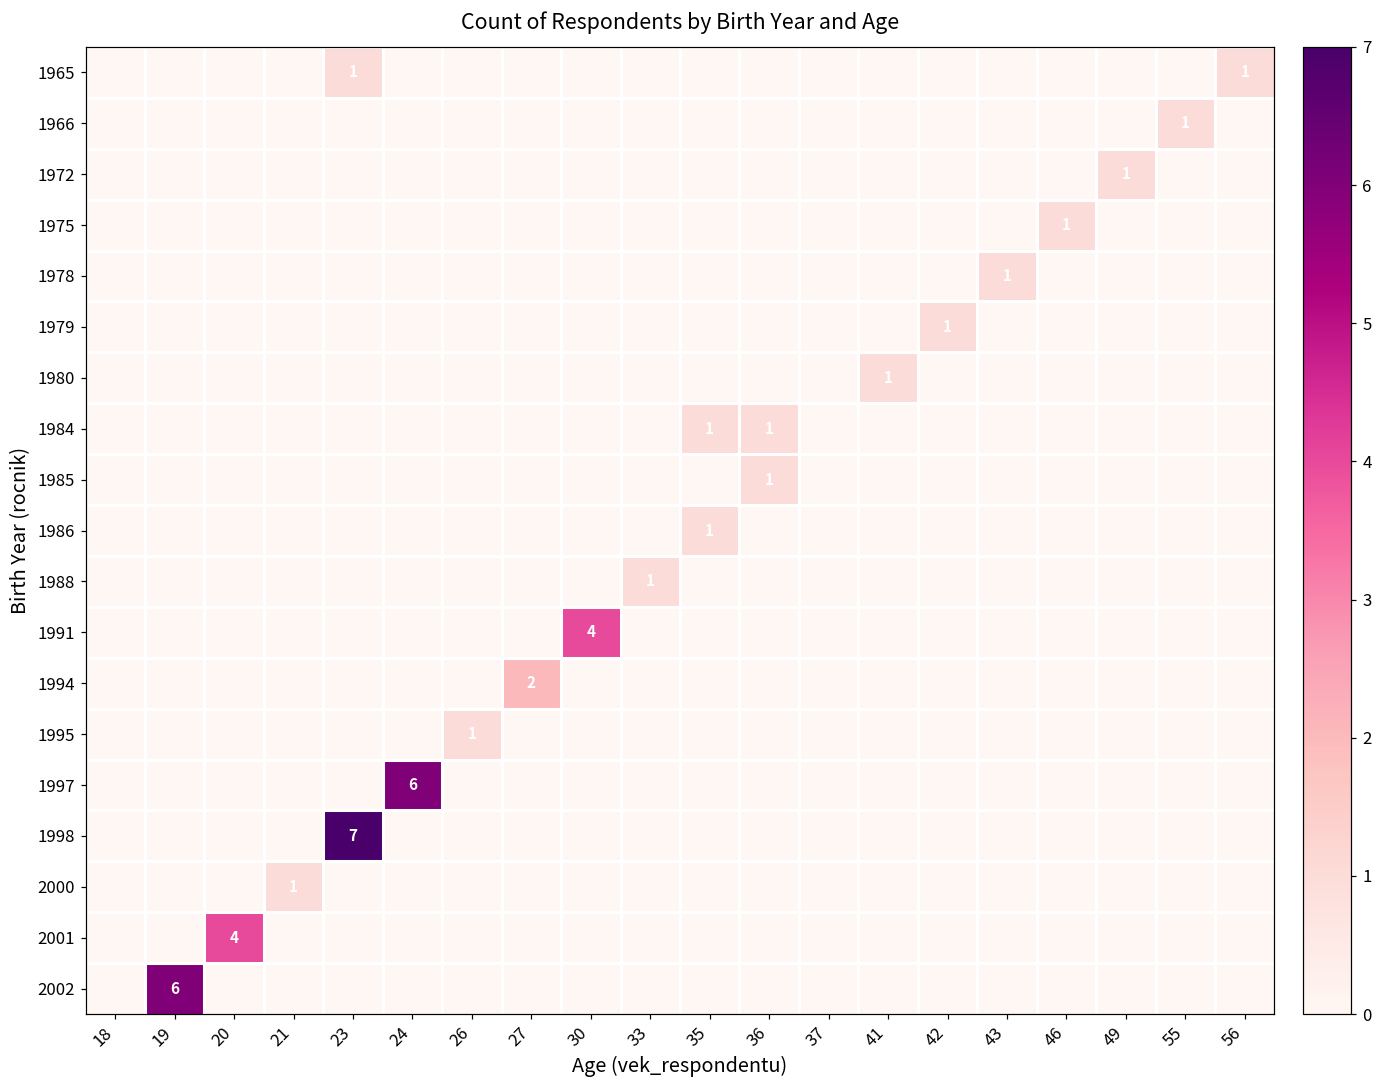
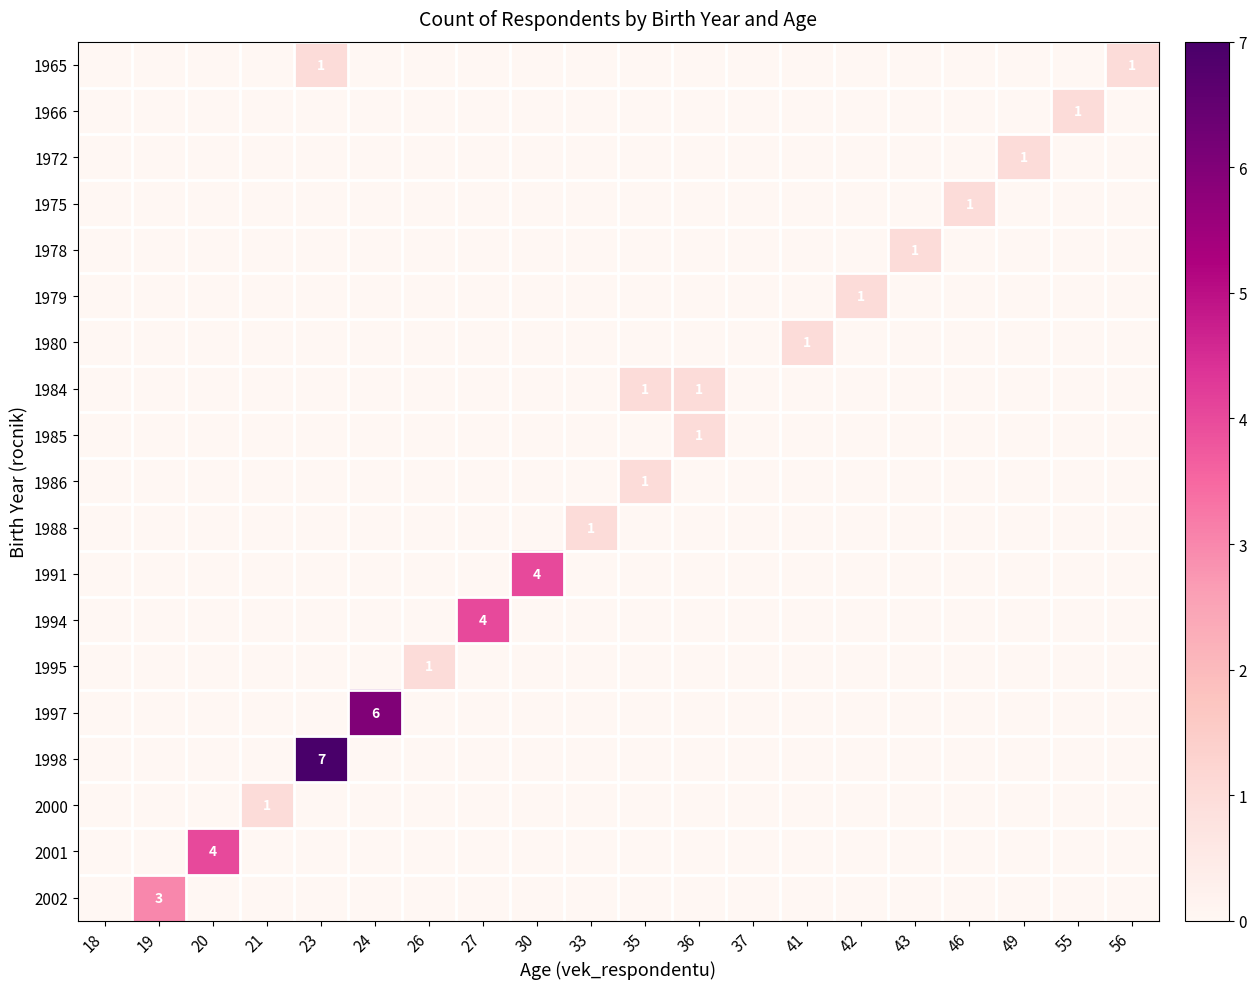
1994, 27: 2 -> 4
2002, 19: 6 -> 3
